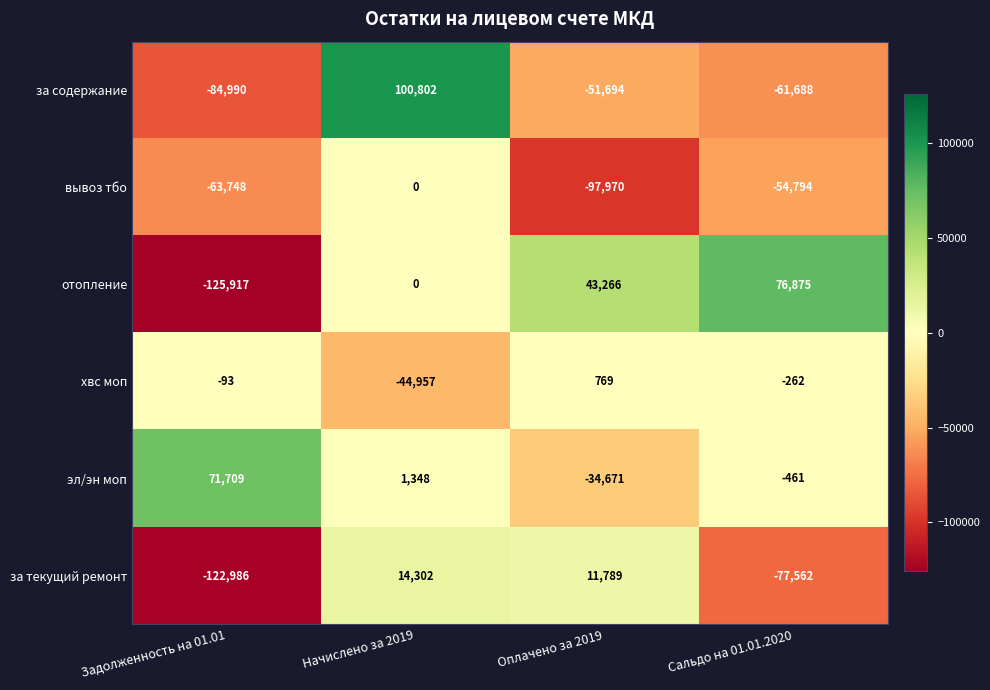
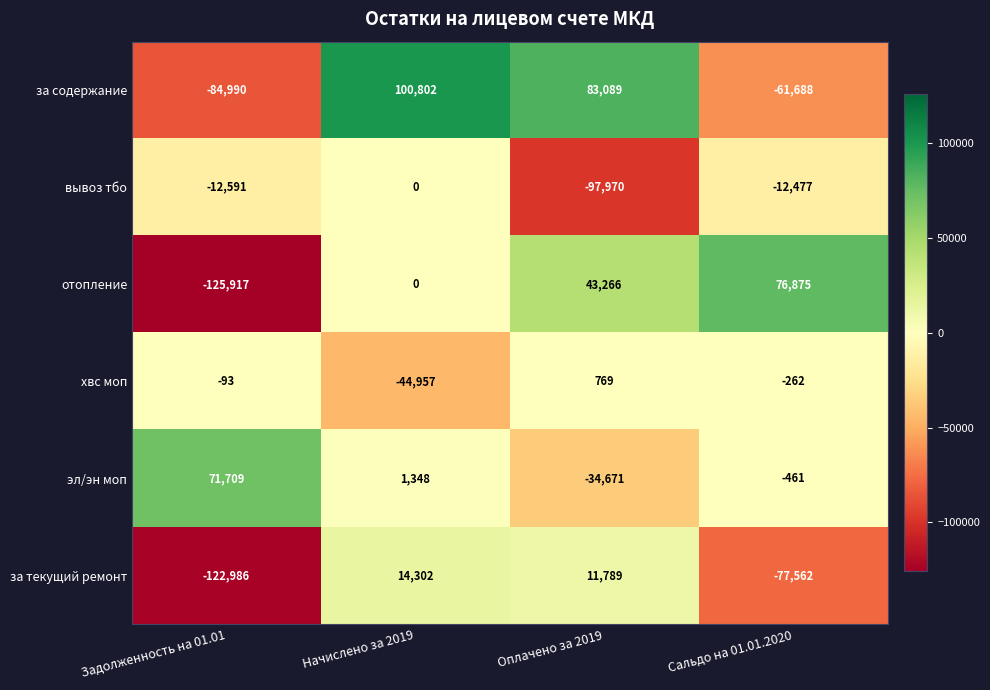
за содержание, Оплачено за 2019: -51,694 -> 83,089
вывоз тбо, Задолженность на 01.01: -63,748 -> -12,591
вывоз тбо, Сальдо на 01.01.2020: -54,794 -> -12,477
